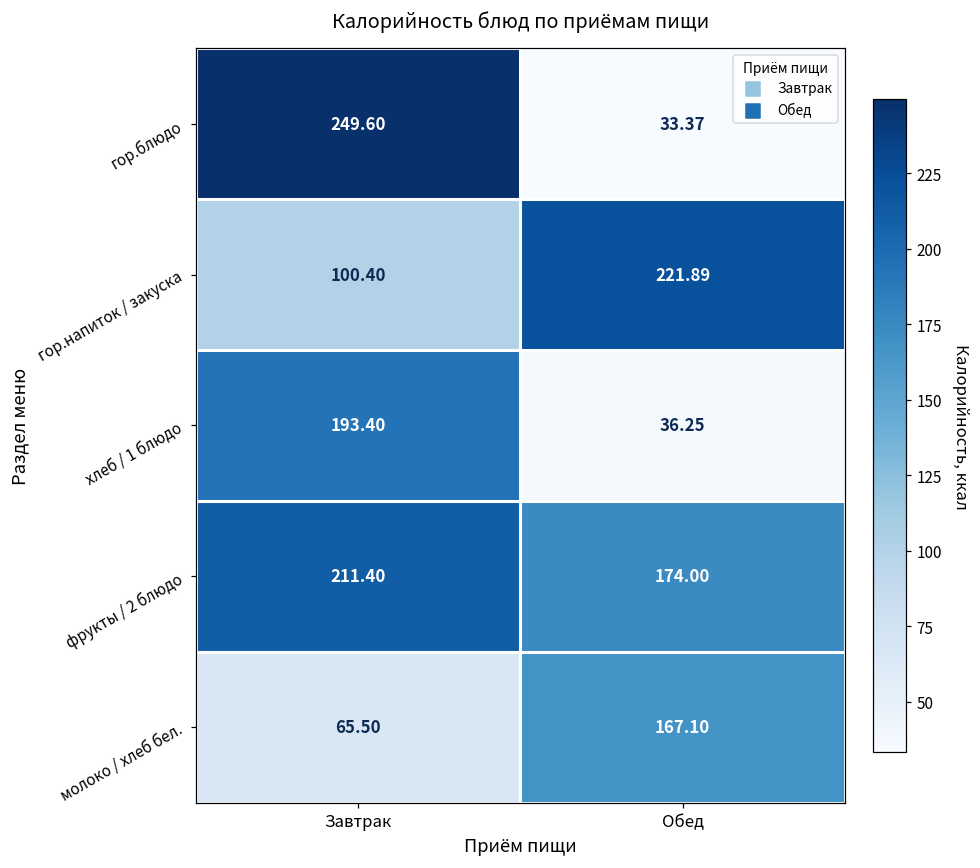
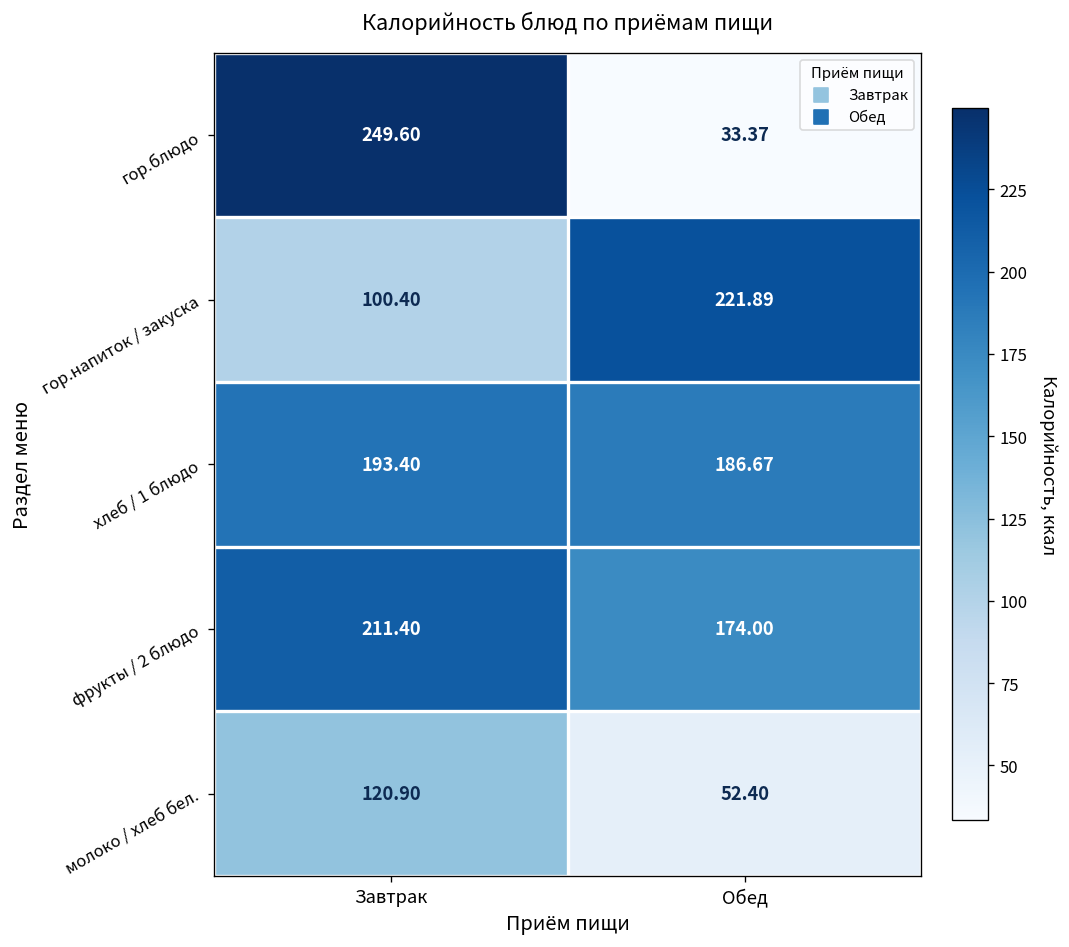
хлеб / 1 блюдо, Обед: 36.25 -> 186.67
молоко / хлеб бел., Завтрак: 65.50 -> 120.90
молоко / хлеб бел., Обед: 167.10 -> 52.40
